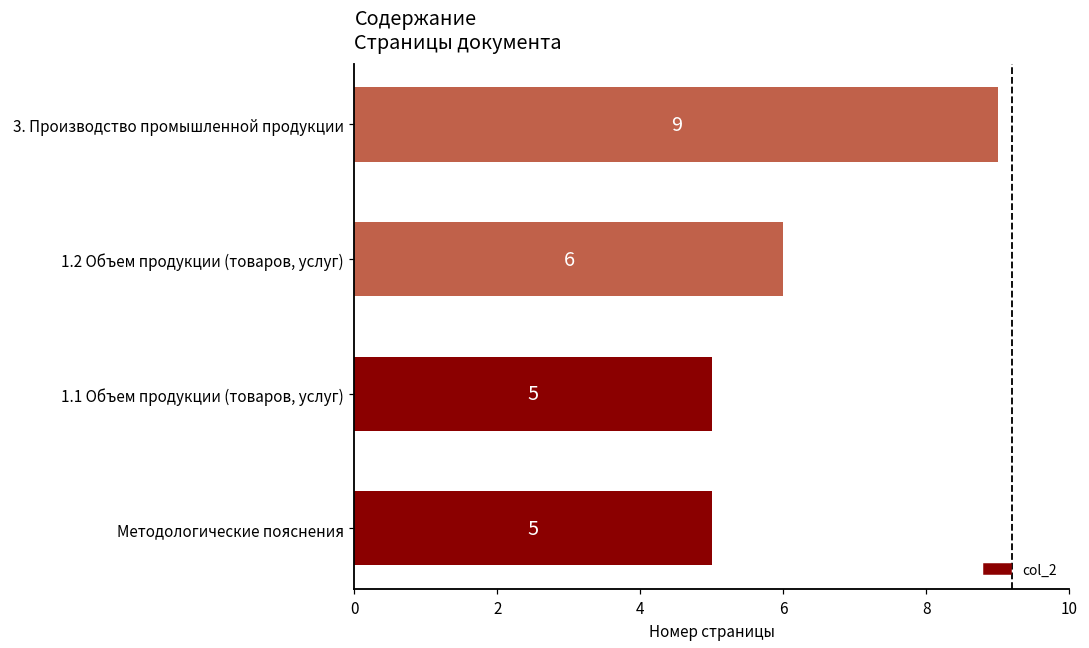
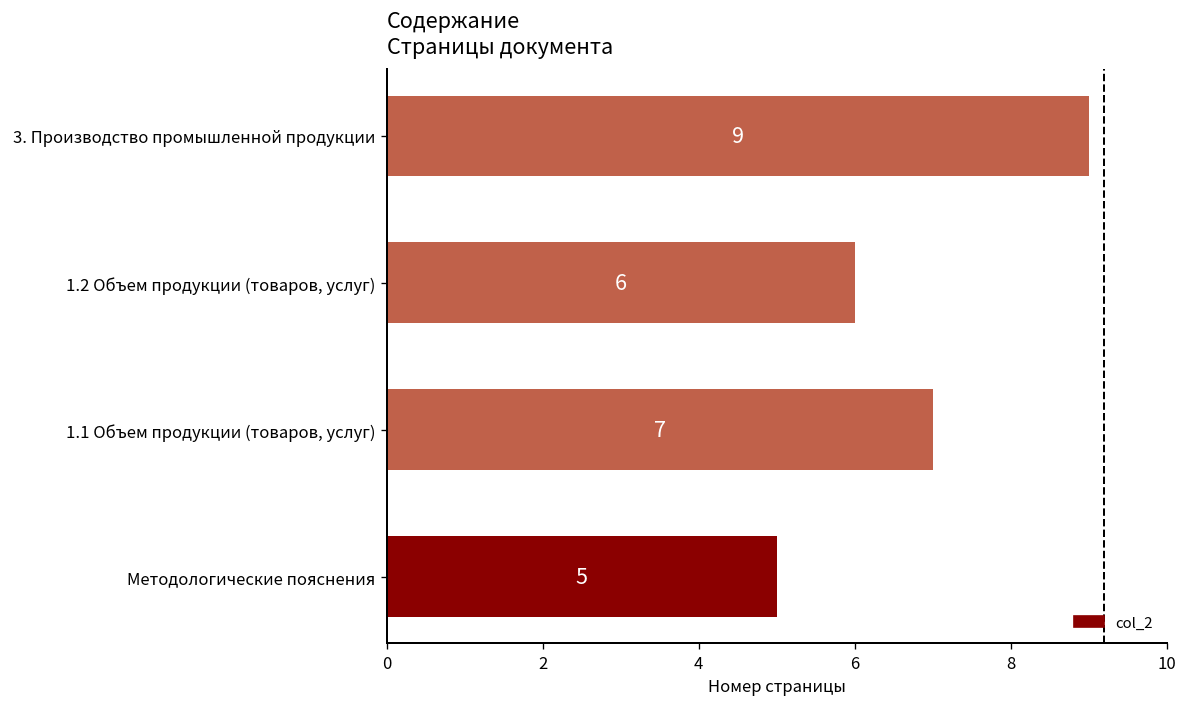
1.1 Объем продукции (товаров, услуг): 5 -> 7
